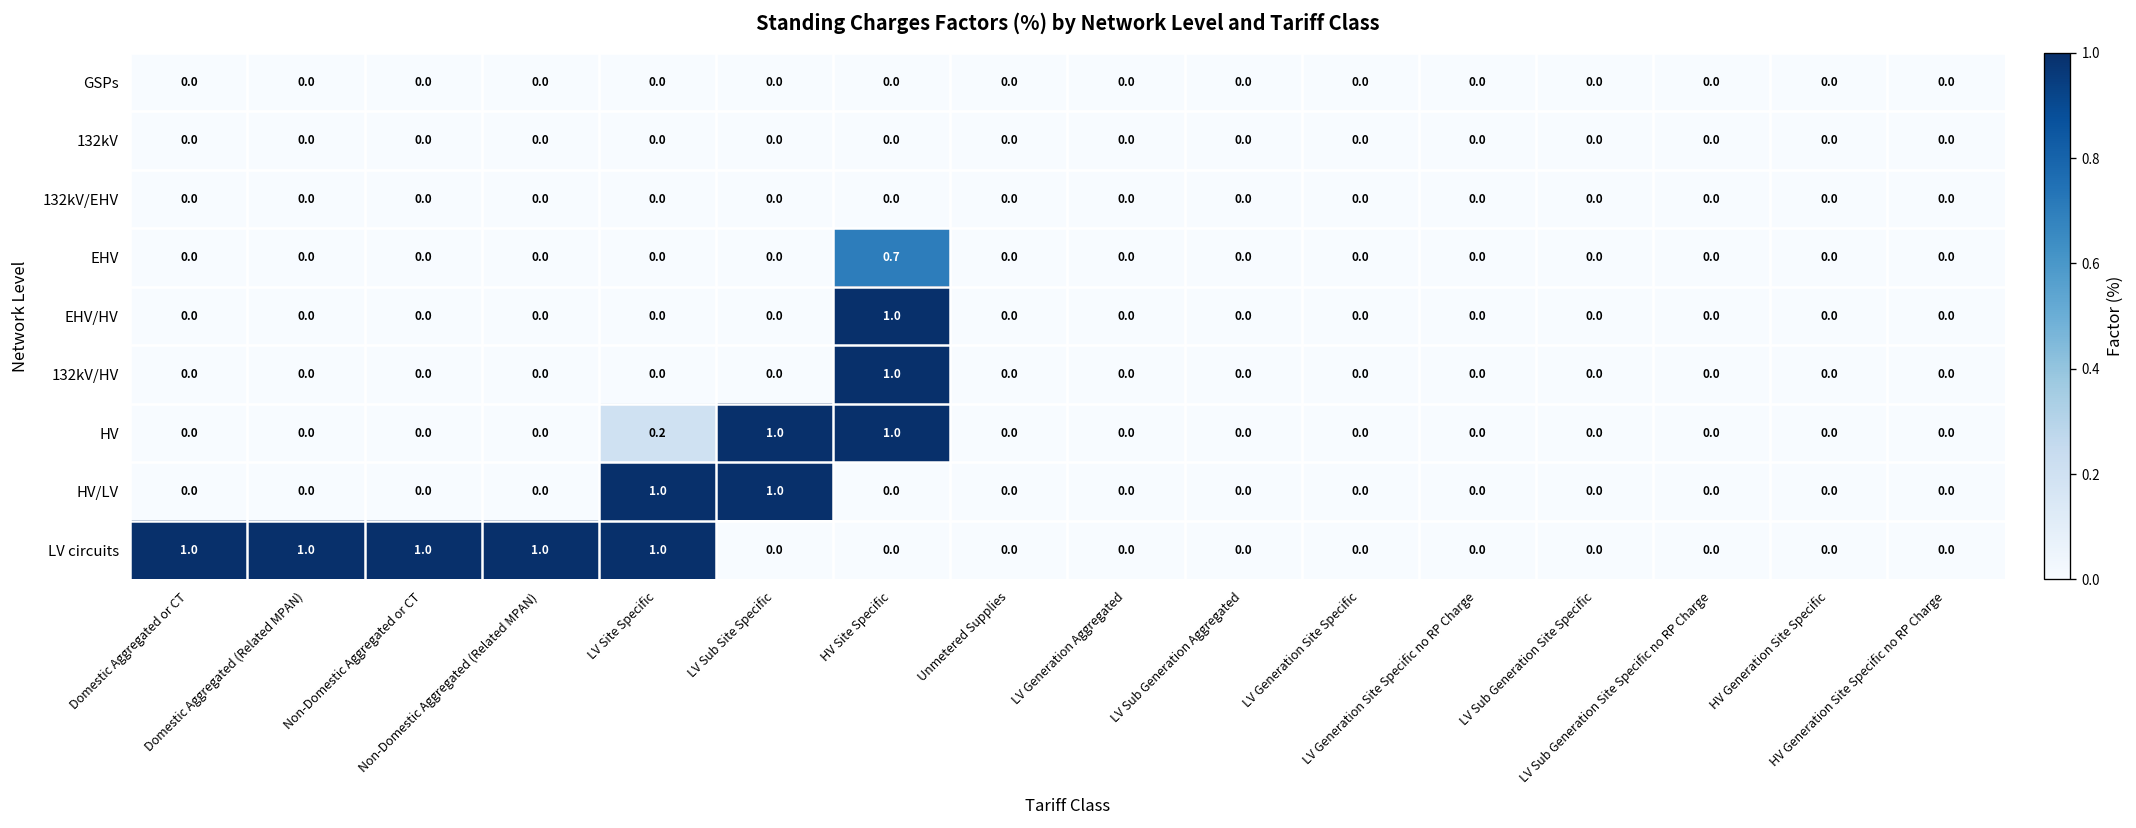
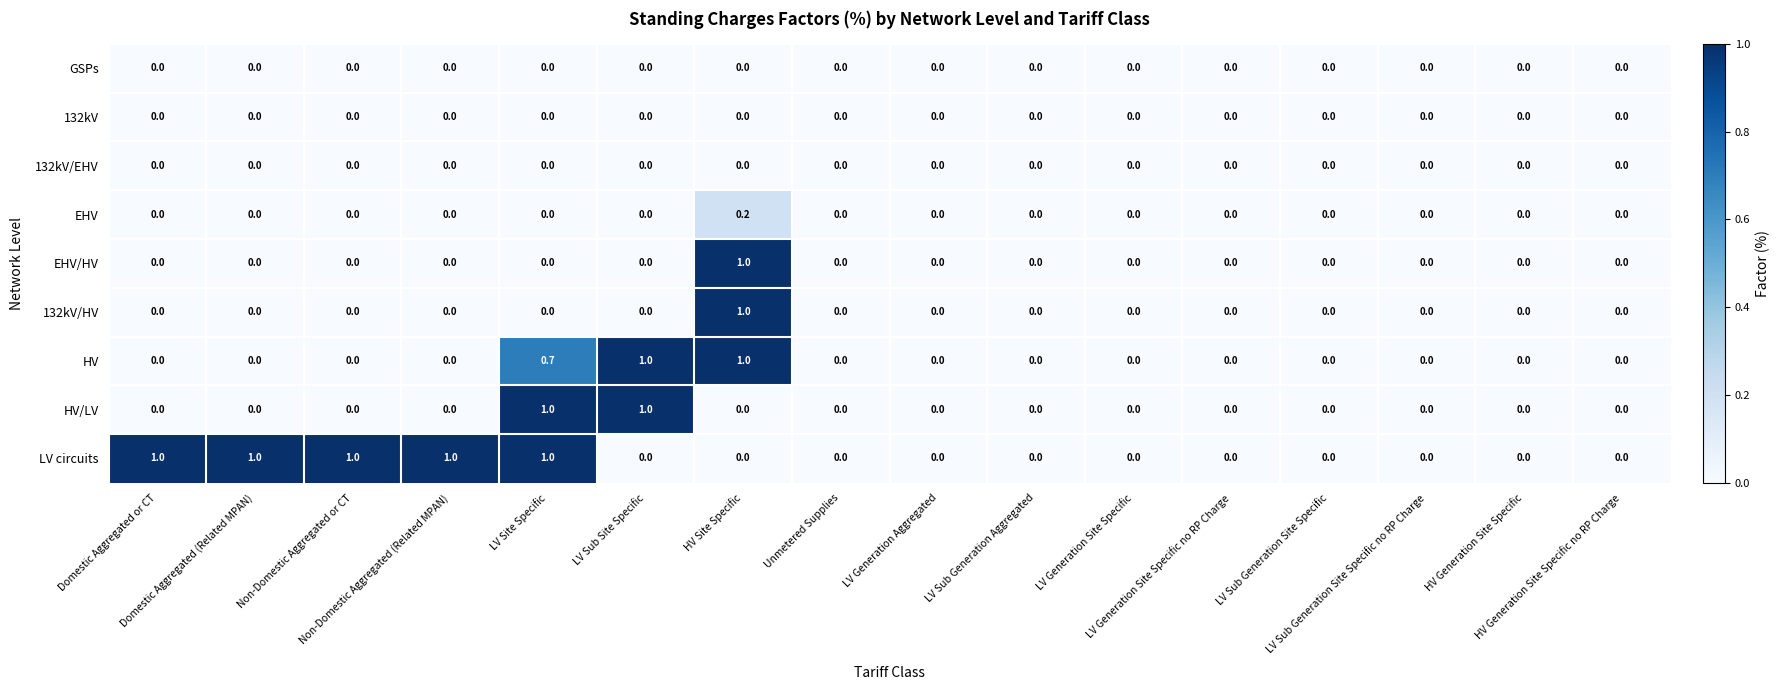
EHV, HV Site Specific: 0.7 -> 0.2
HV, LV Site Specific: 0.2 -> 0.7
